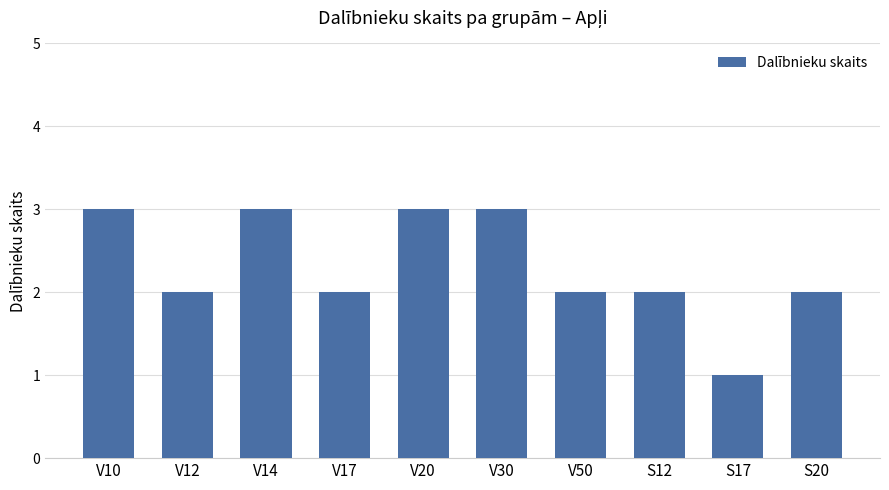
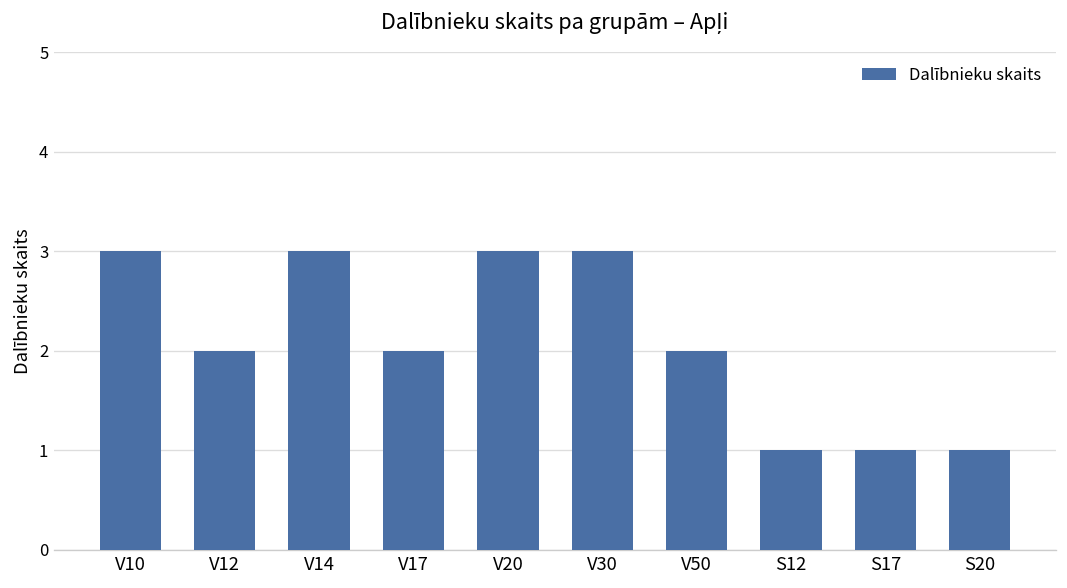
S12: 2 -> 1
S20: 2 -> 1
